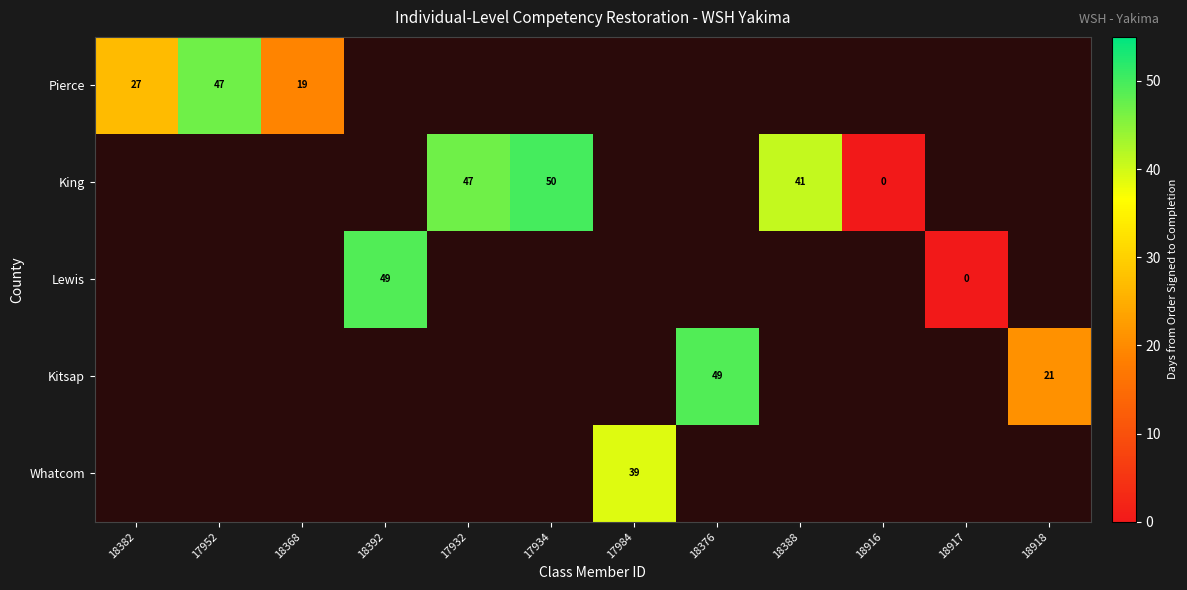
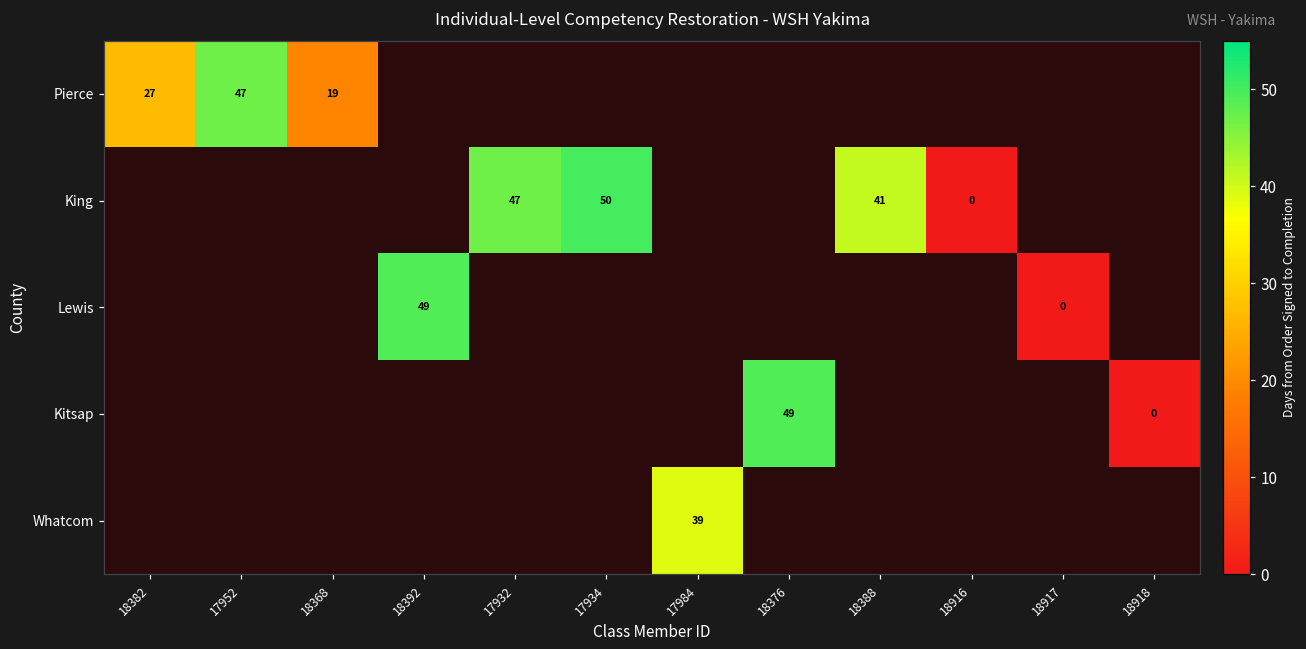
Kitsap, 18918: 21 -> 0
